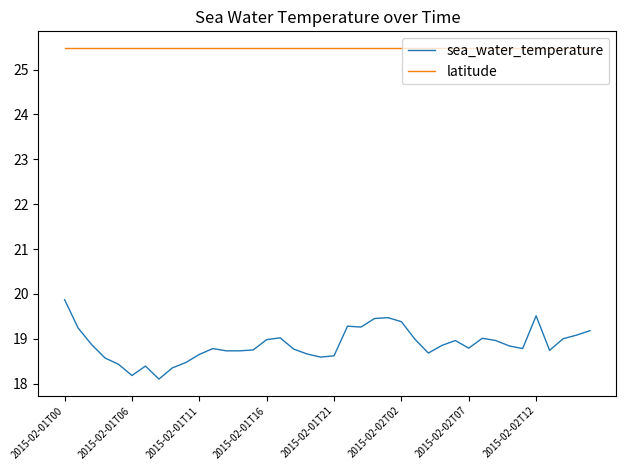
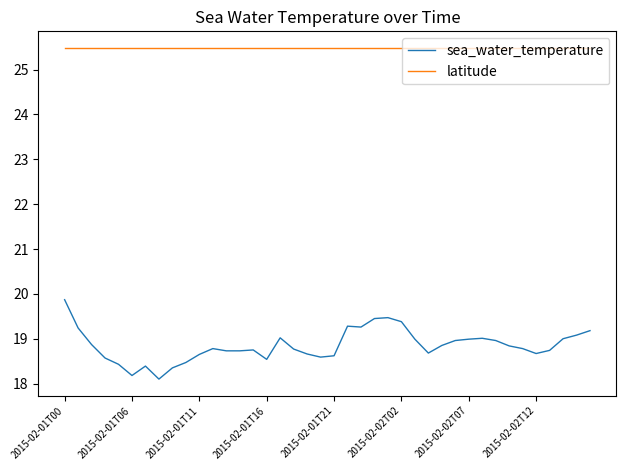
sea_water_temperature, 2015-02-01T16: 19.0 -> 18.5
sea_water_temperature, 2015-02-02T07: 18.8 -> 19.0
sea_water_temperature, 2015-02-02T12: 19.5 -> 18.7
